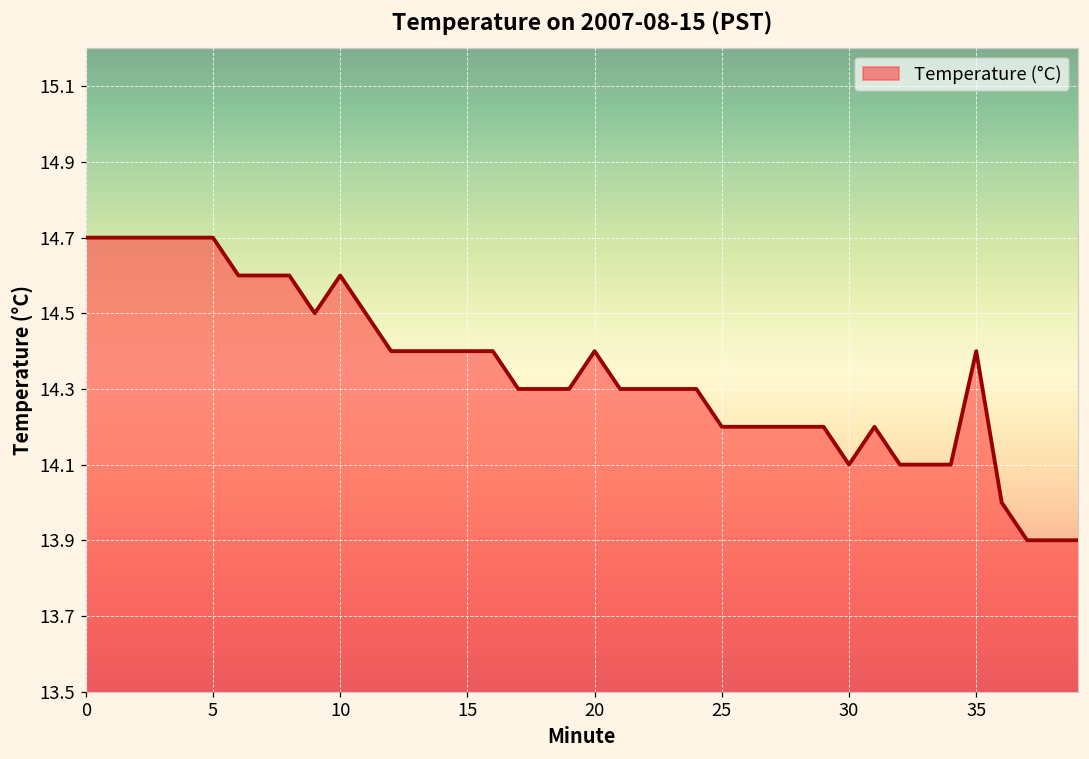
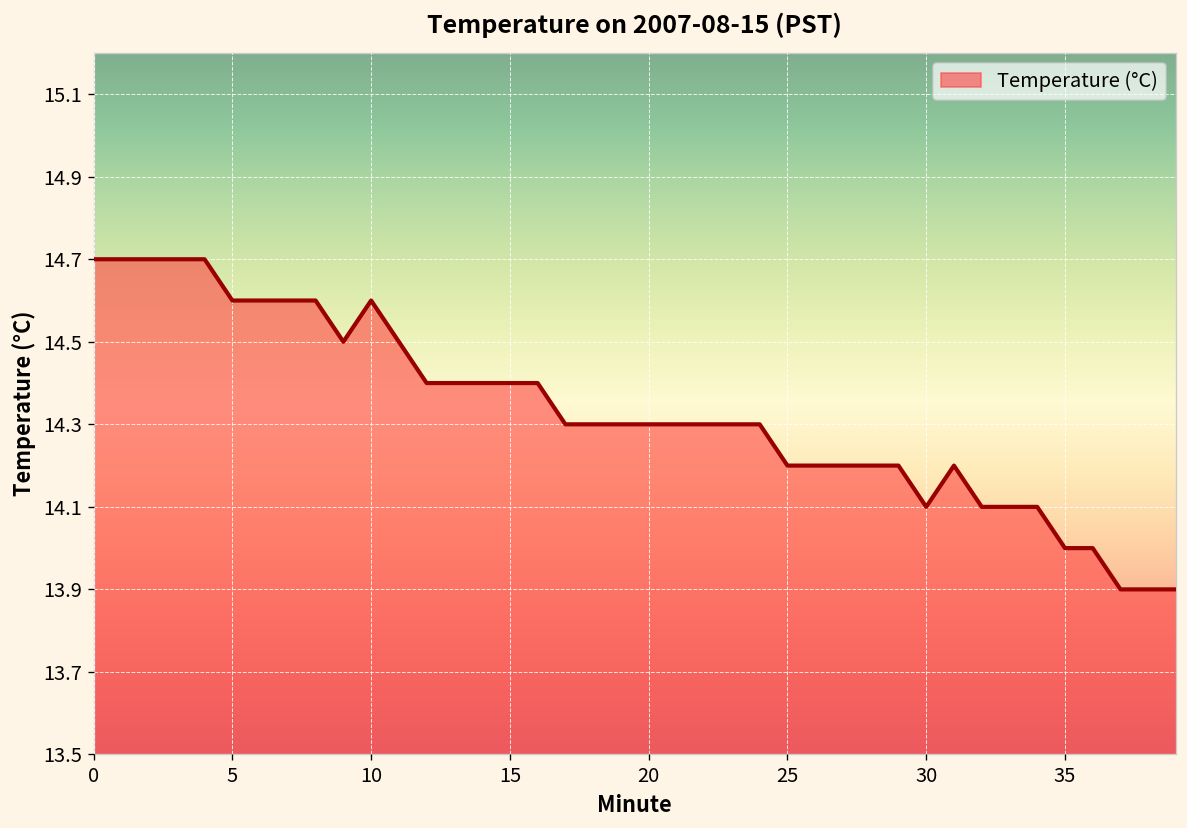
5: 14.7 -> 14.6
20: 14.4 -> 14.3
35: 14.4 -> 14.0
